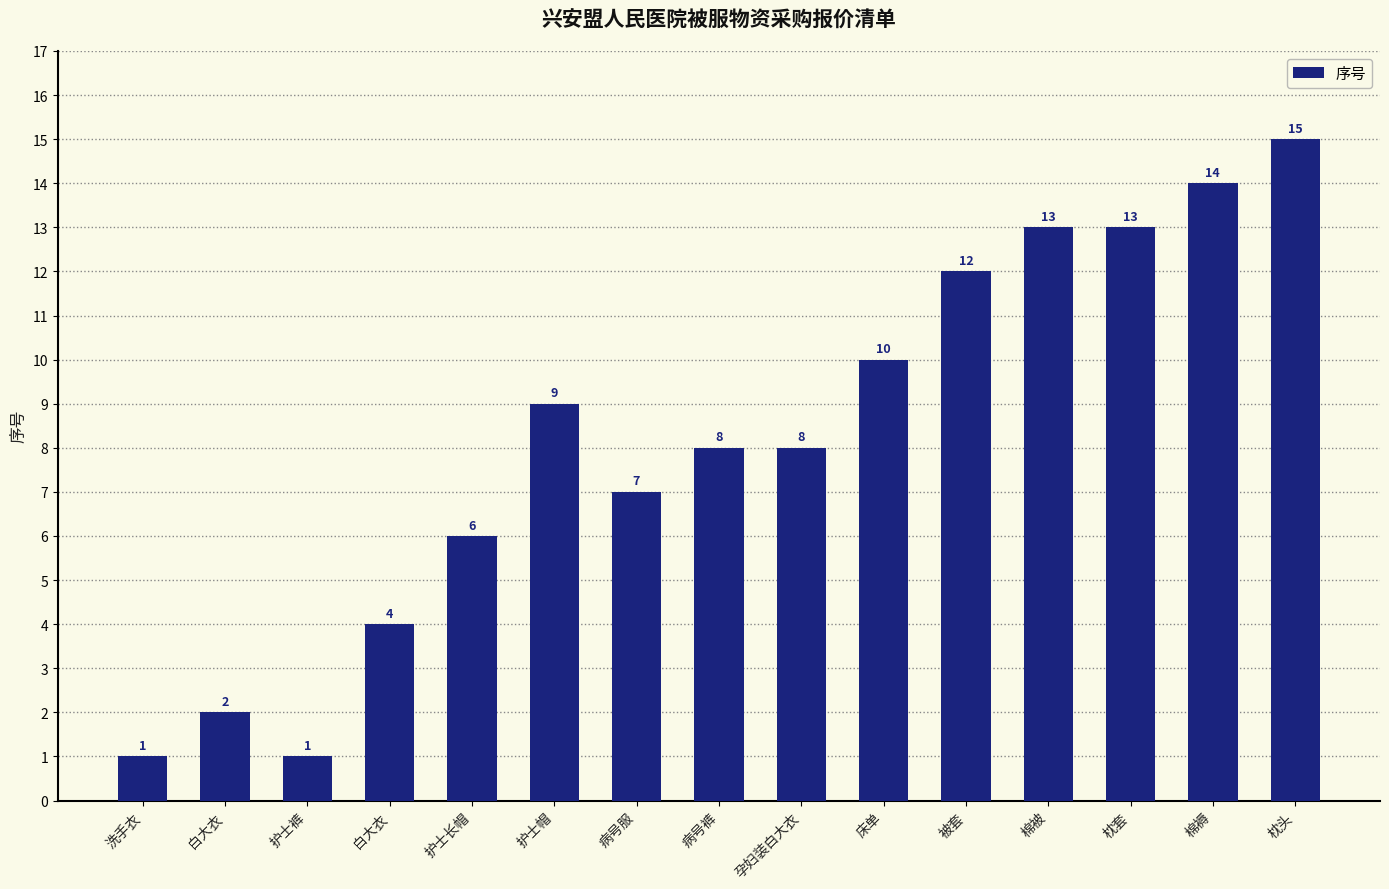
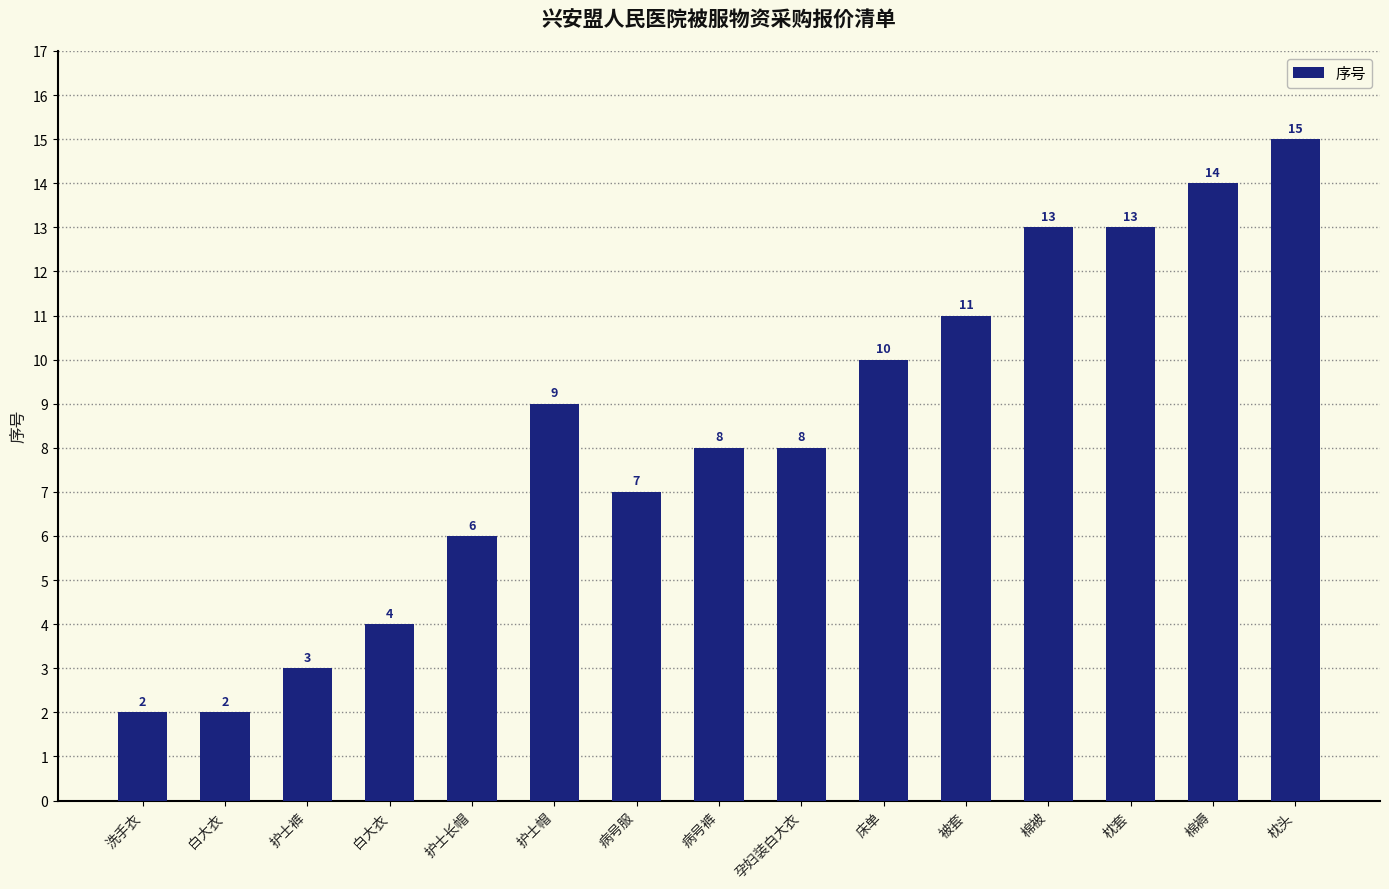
洗手衣: 1 -> 2
护士裤: 1 -> 3
被套: 12 -> 11
